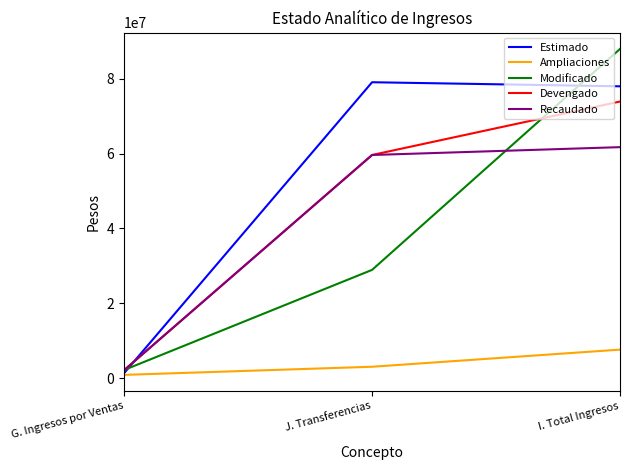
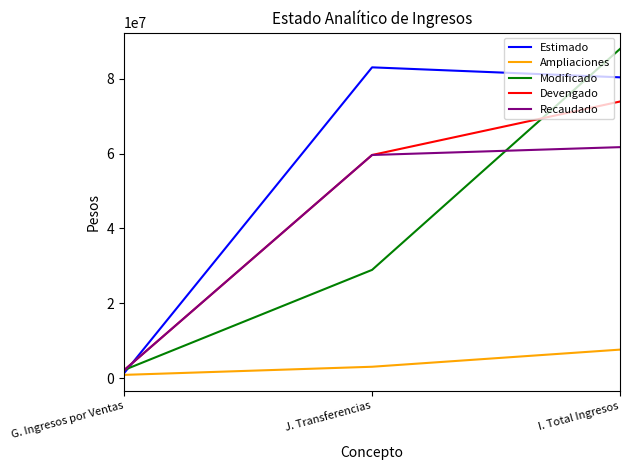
Estimado, J. Transferencias: 79000000 -> 83000000
Estimado, I. Total Ingresos: 78000000 -> 80000000
